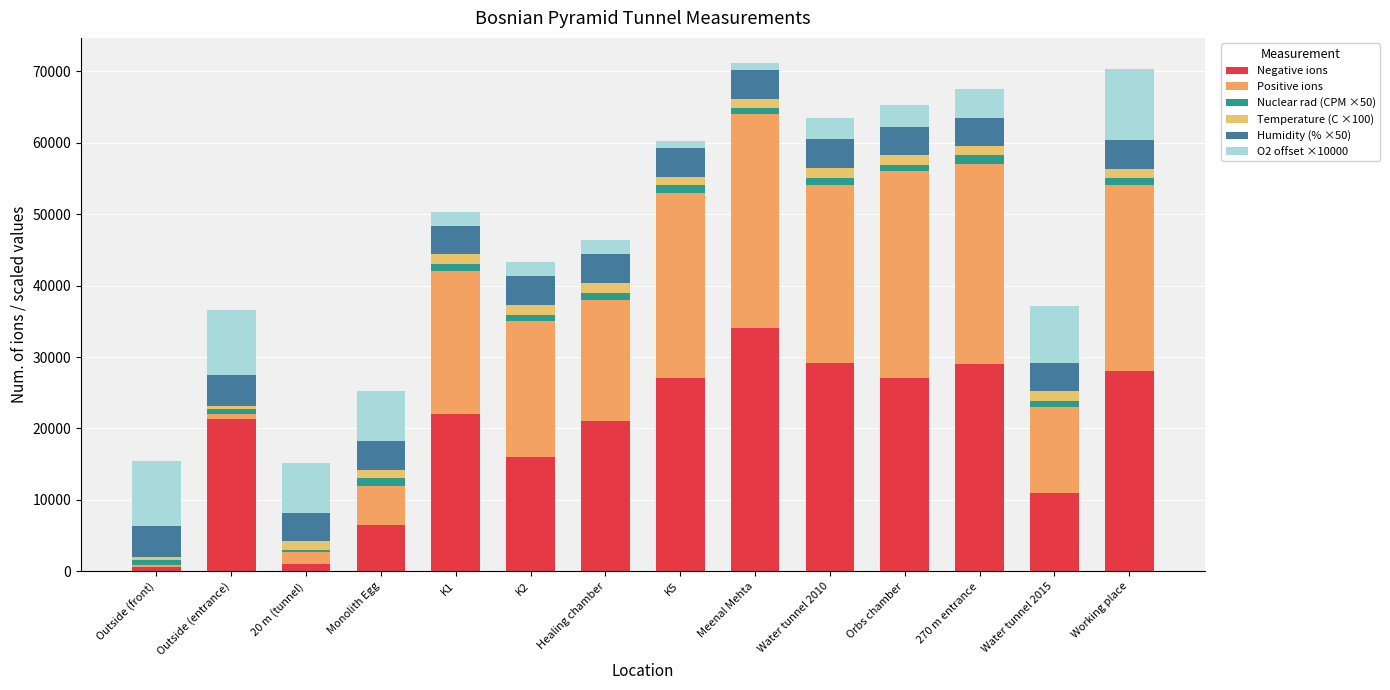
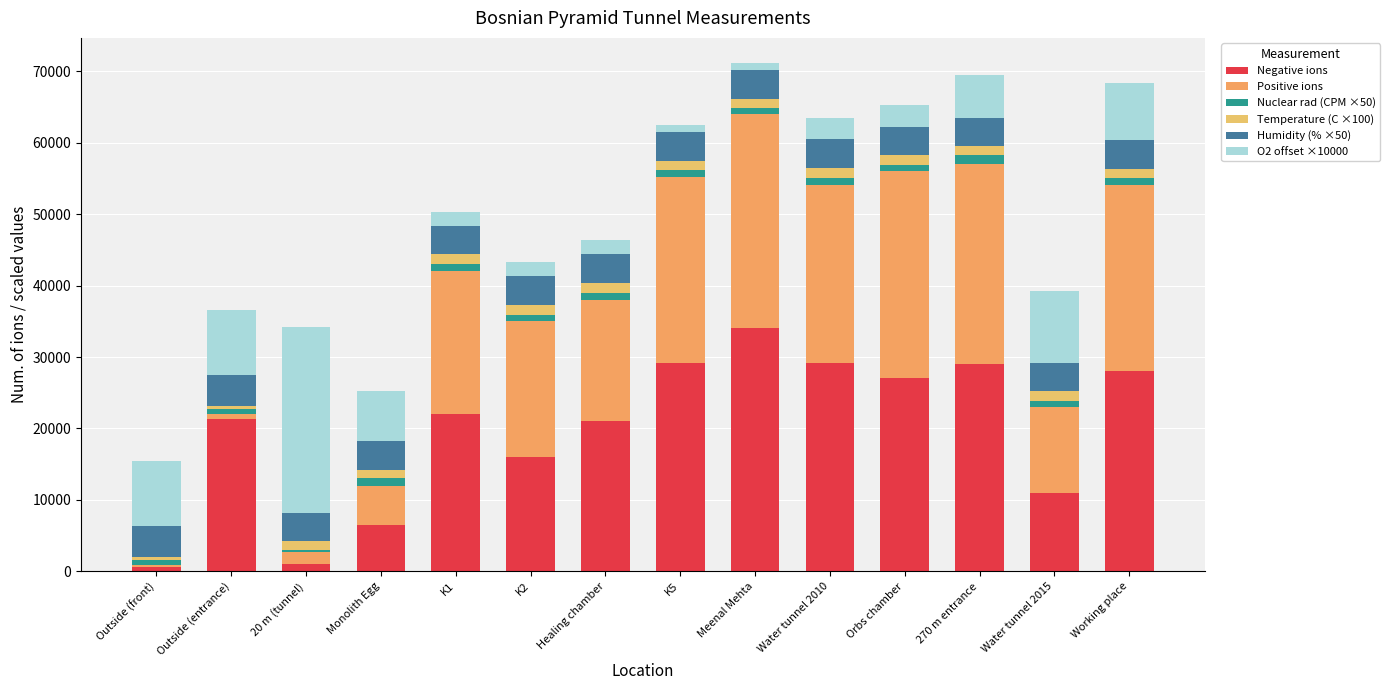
O2 offset ×10000, 20 m (tunnel): 7000 -> 26000
Negative ions, K5: 27000 -> 29000
O2 offset ×10000, 270 m entrance: 4000 -> 6000
O2 offset ×10000, Water tunnel 2015: 8000 -> 10000
O2 offset ×10000, Working place: 10000 -> 8000
